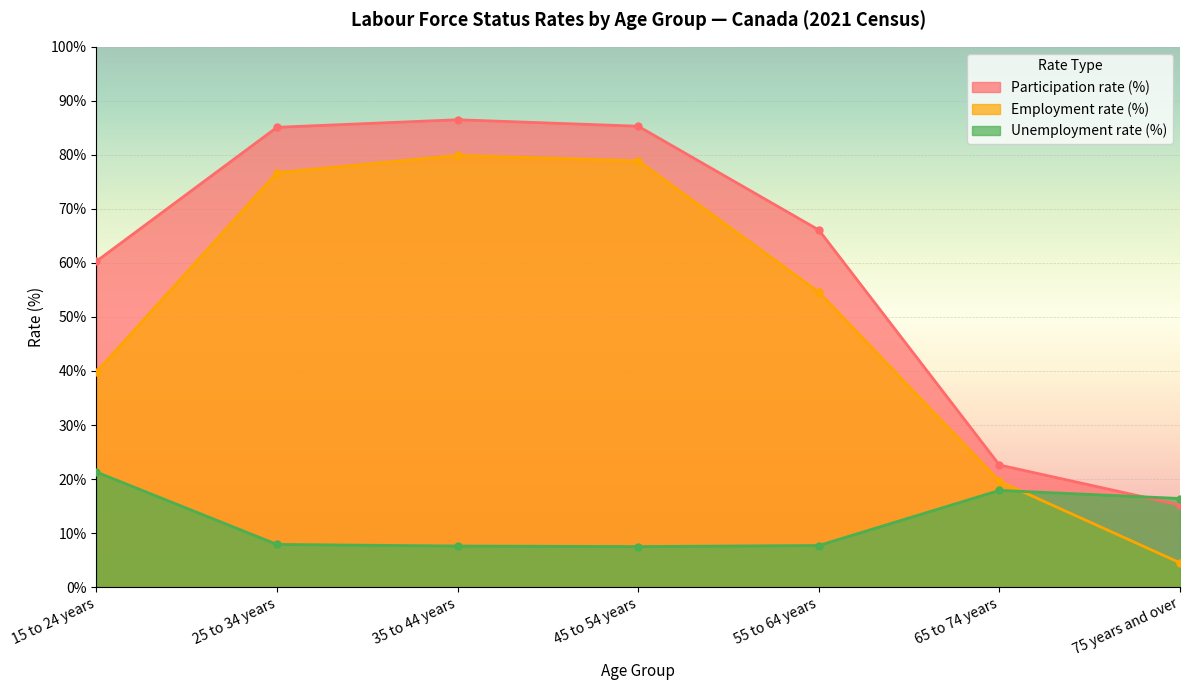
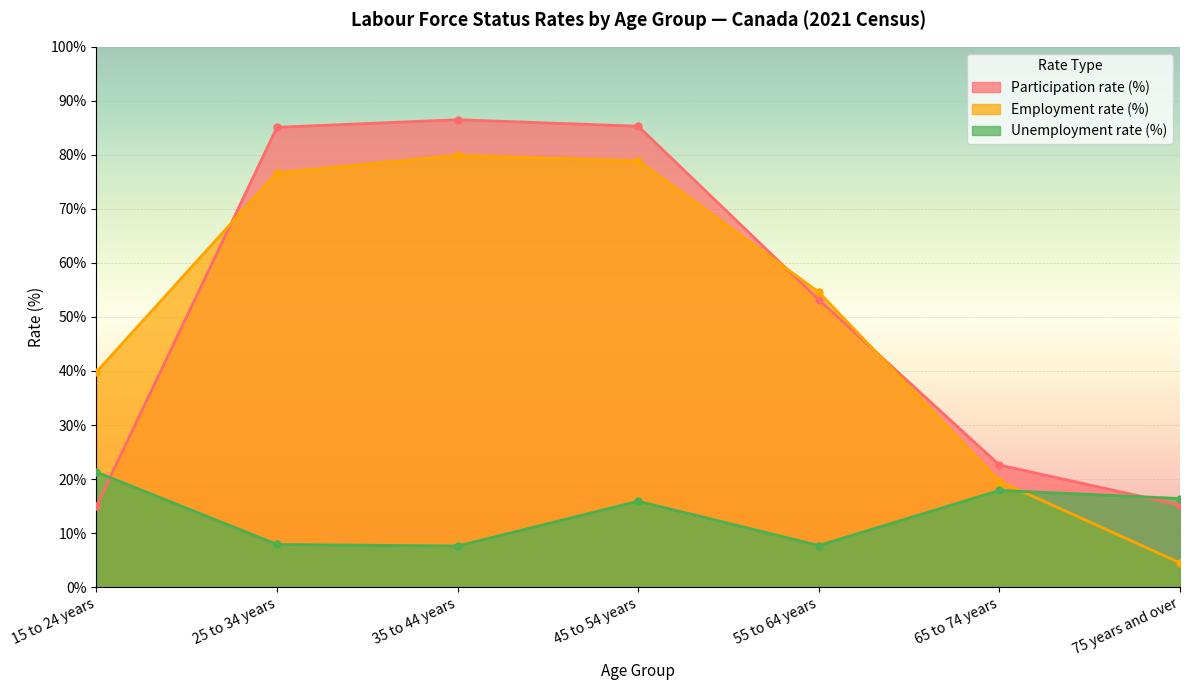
Participation rate (%), 15 to 24 years: 60% -> 15%
Unemployment rate (%), 45 to 54 years: 8% -> 16%
Participation rate (%), 55 to 64 years: 66% -> 53%
